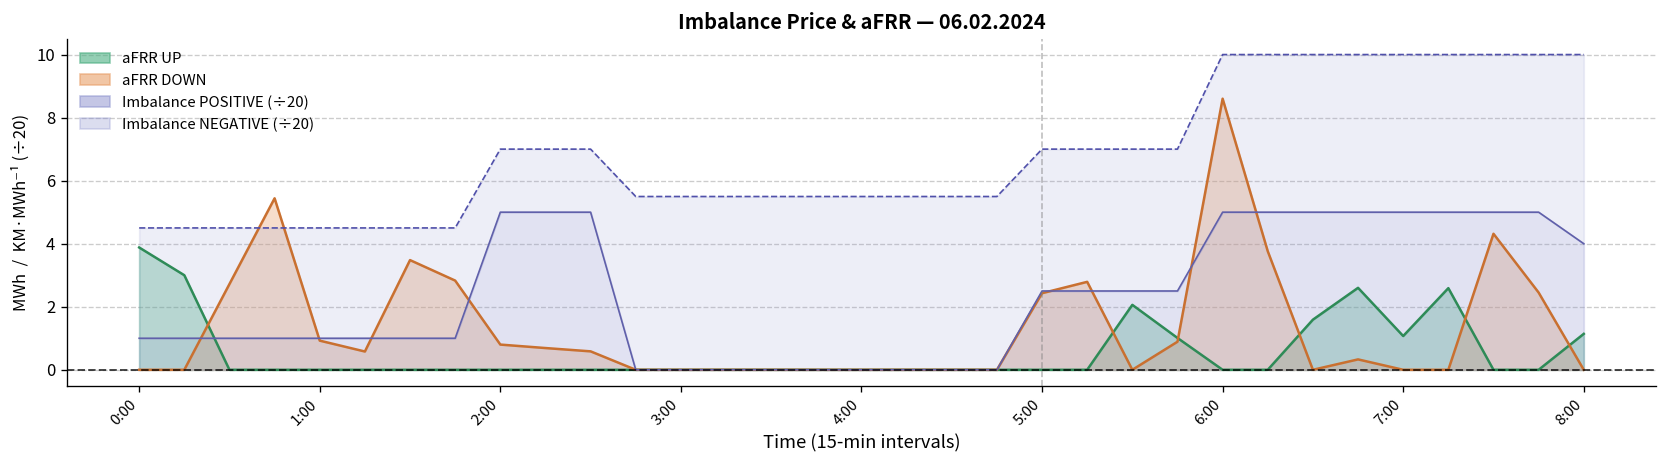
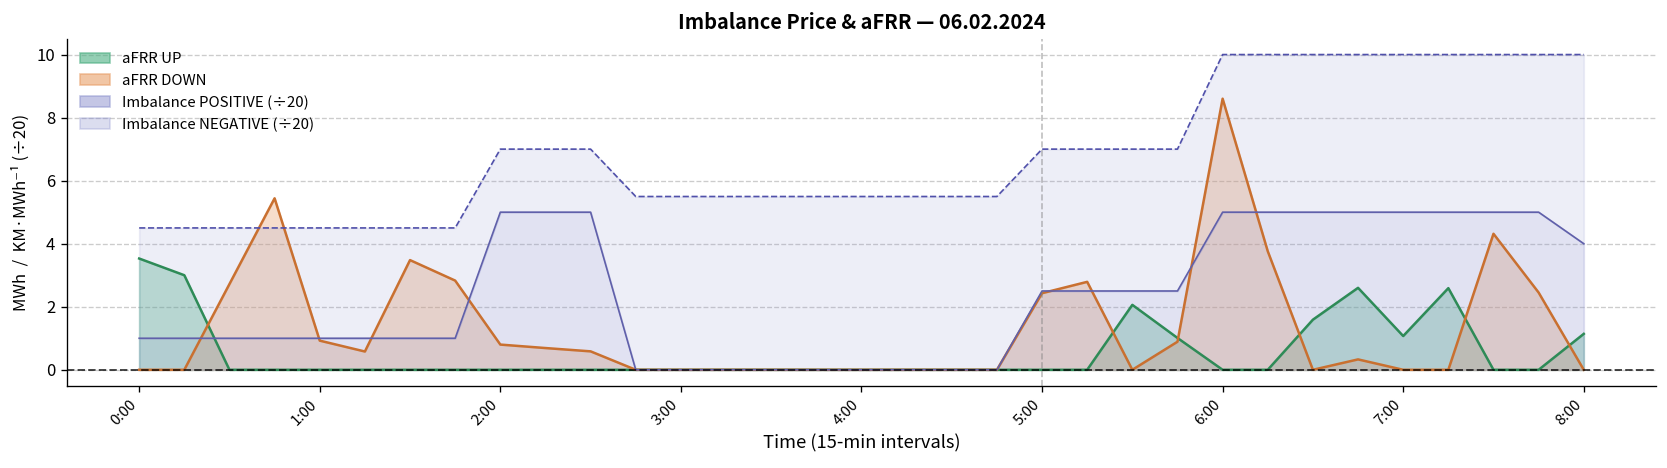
aFRR UP, 0:00: 3.9 -> 3.5
